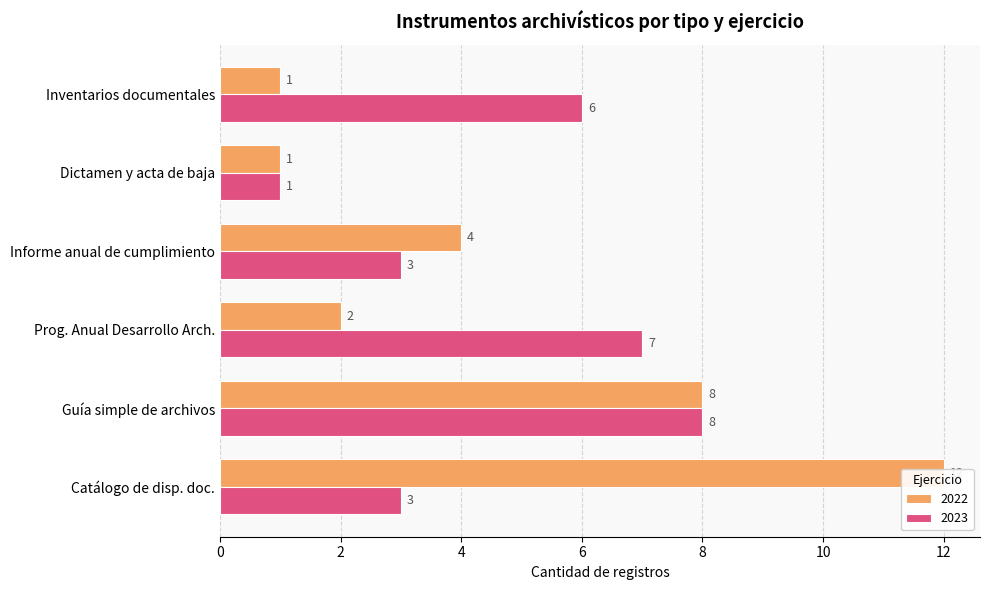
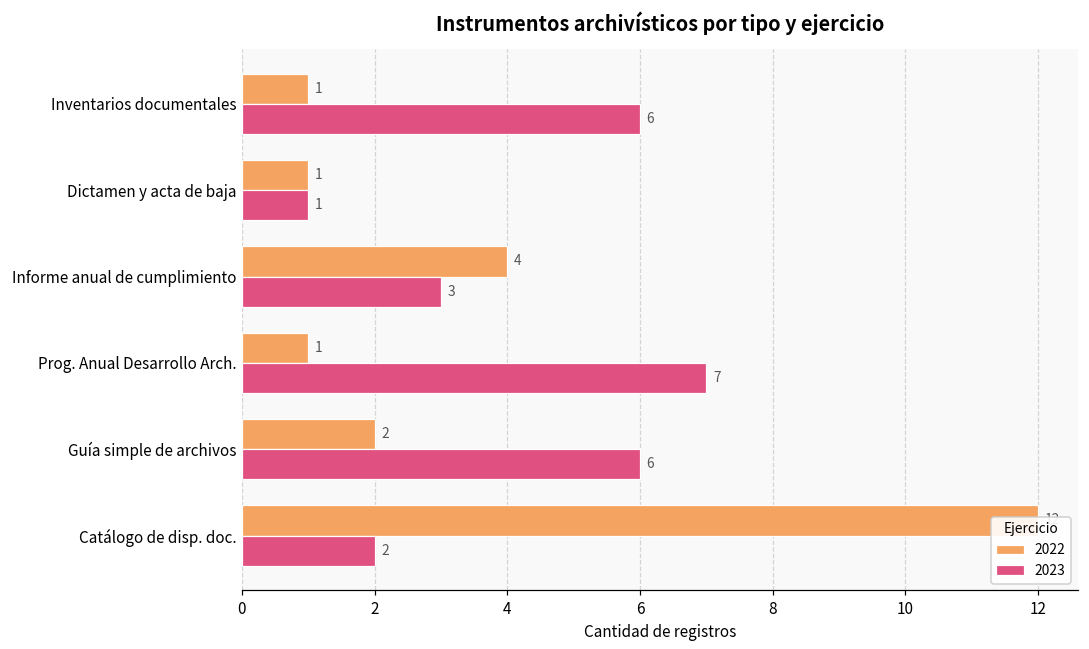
2022, Prog. Anual Desarrollo Arch.: 2 -> 1
2022, Guía simple de archivos: 8 -> 2
2023, Guía simple de archivos: 8 -> 6
2023, Catálogo de disp. doc.: 3 -> 2
